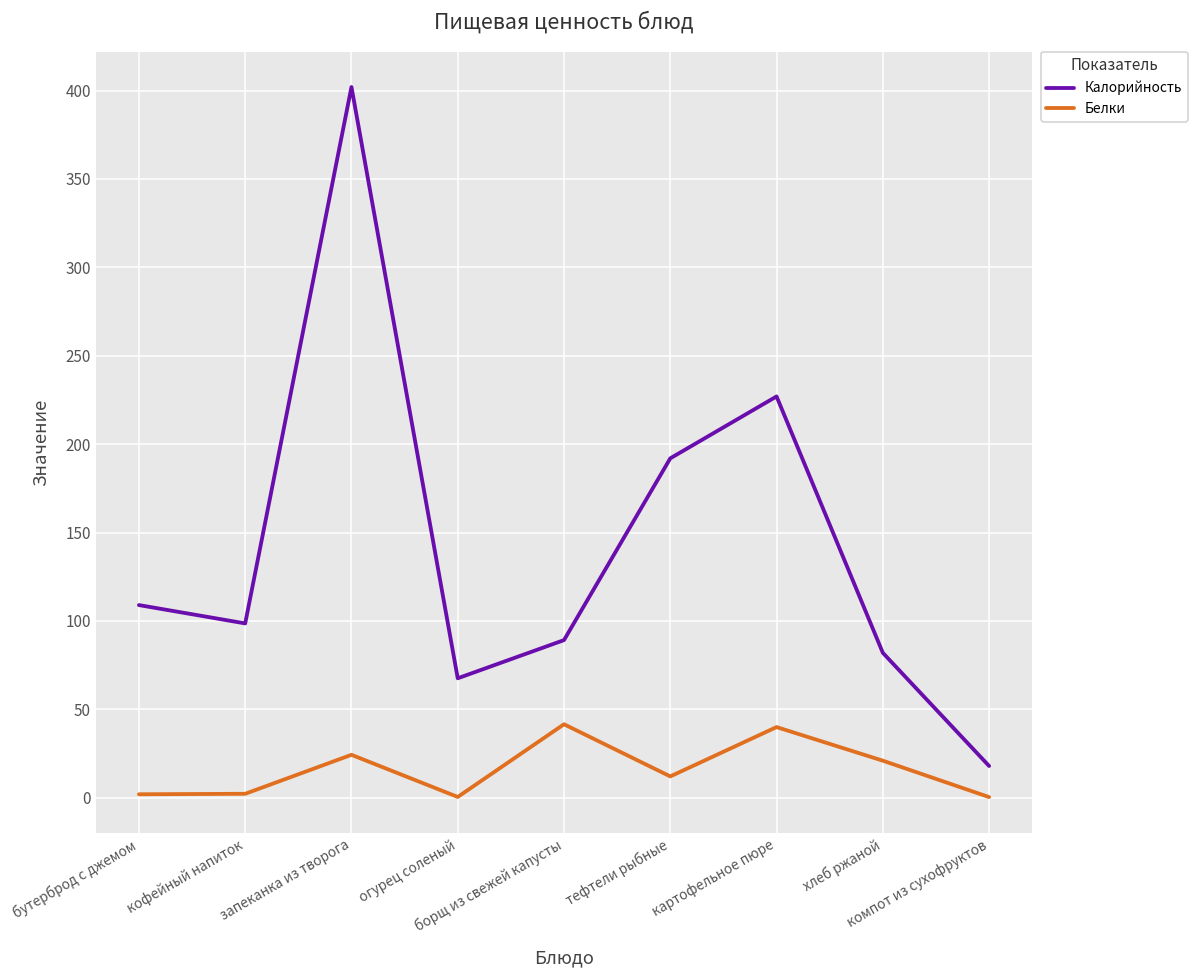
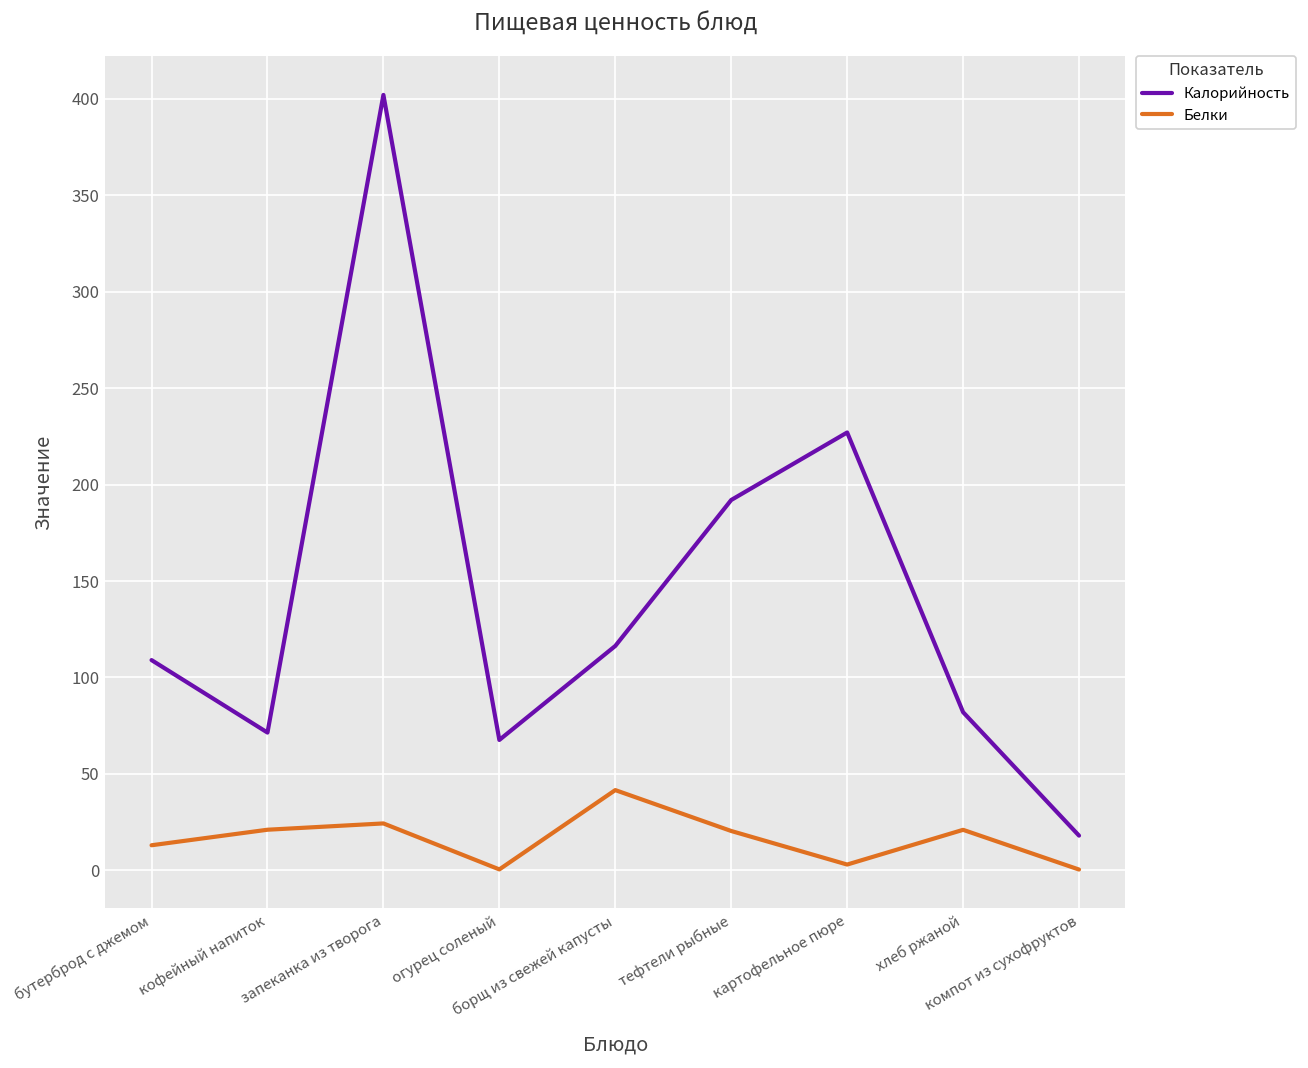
Белки, бутерброд с джемом: 2 -> 13
Калорийность, кофейный напиток: 99 -> 71
Белки, кофейный напиток: 2 -> 21
Калорийность, борщ из свежей капусты: 89 -> 116
Белки, тефтели рыбные: 12 -> 20
Белки, картофельное пюре: 40 -> 3
